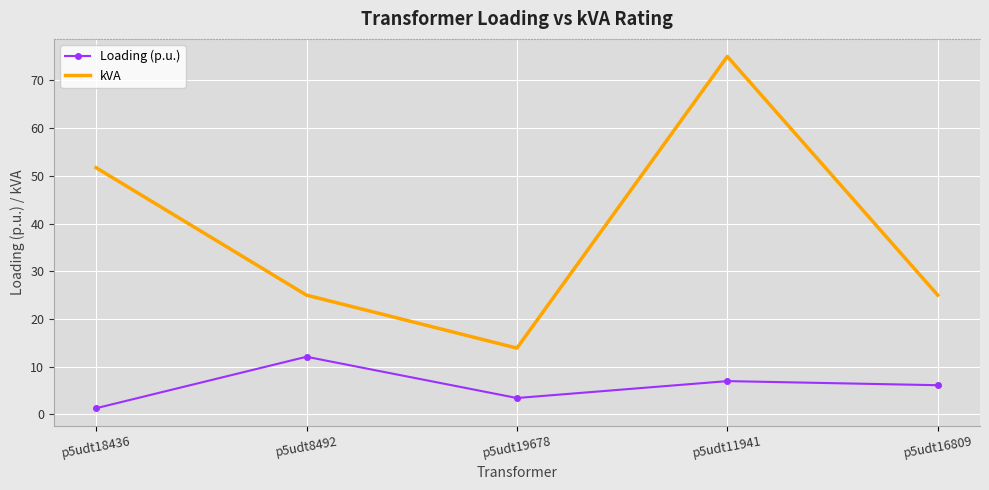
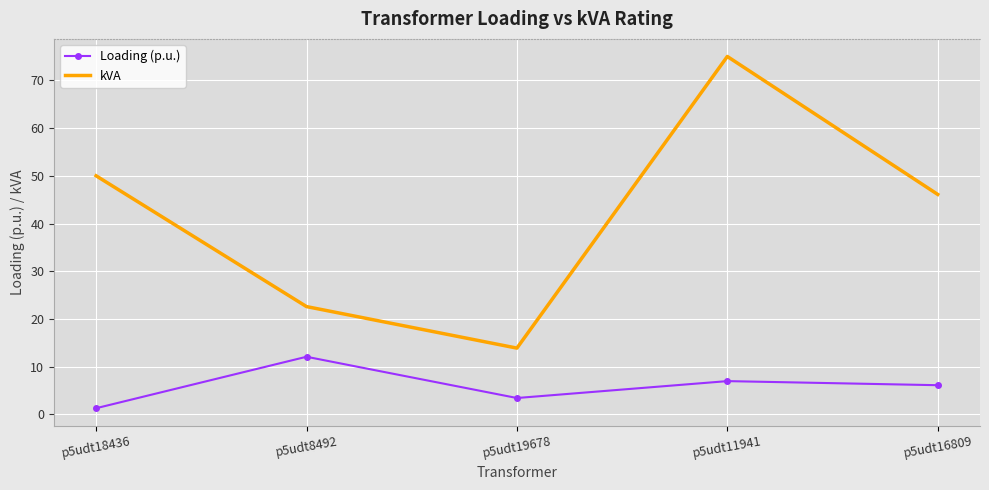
kVA, p5udt18436: 52 -> 50
kVA, p5udt8492: 25 -> 23
kVA, p5udt16809: 25 -> 46
